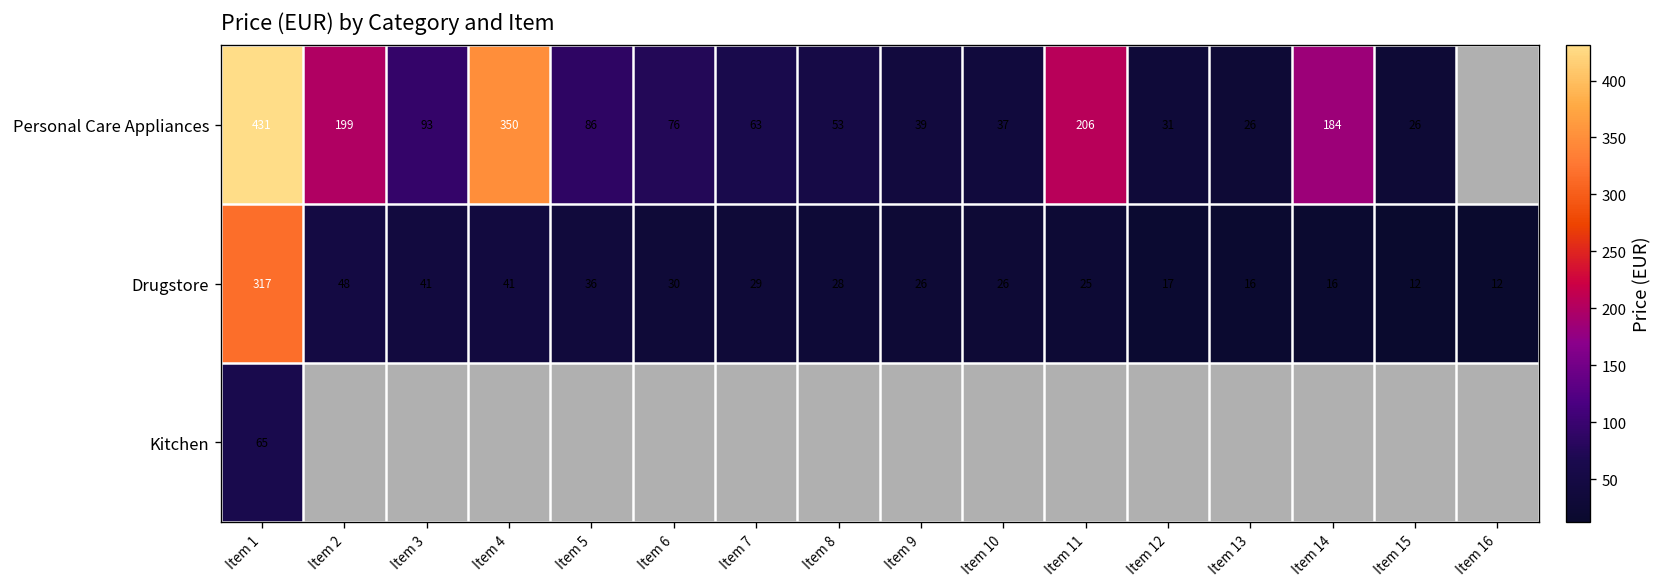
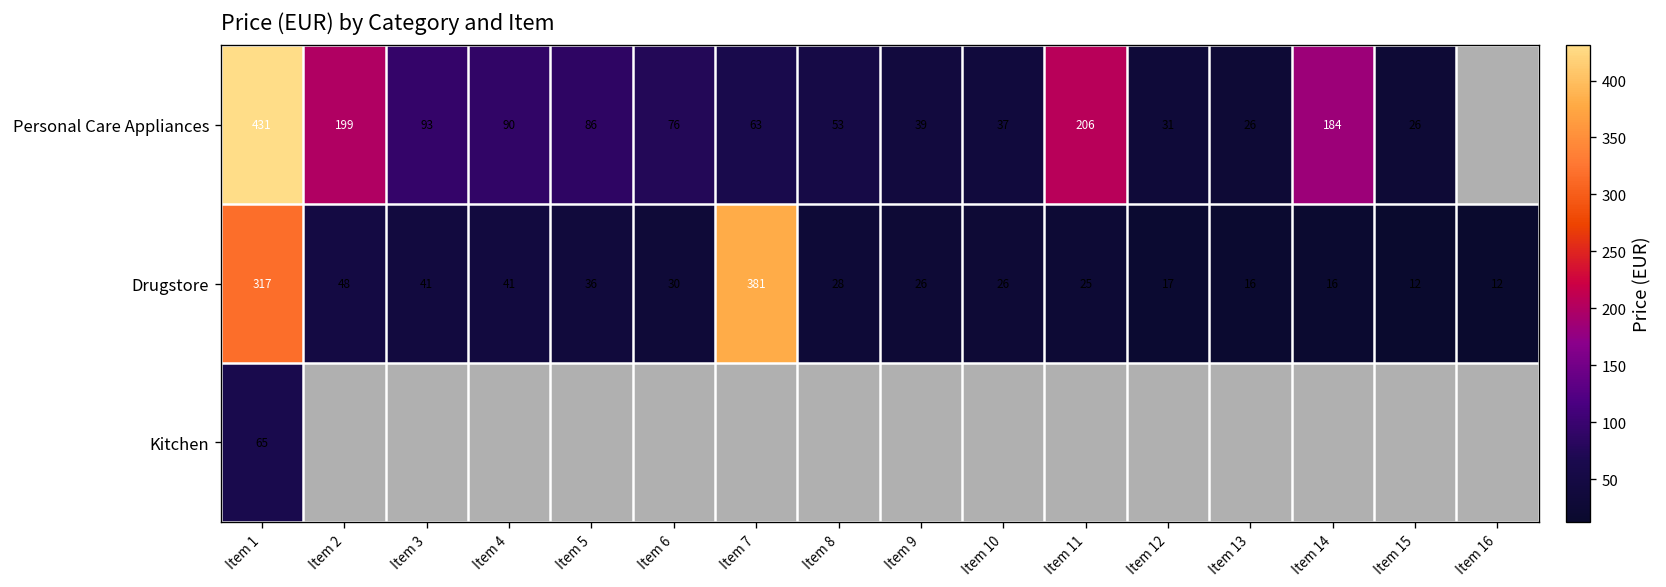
Personal Care Appliances, Item 4: 350 -> 90
Drugstore, Item 7: 29 -> 381
